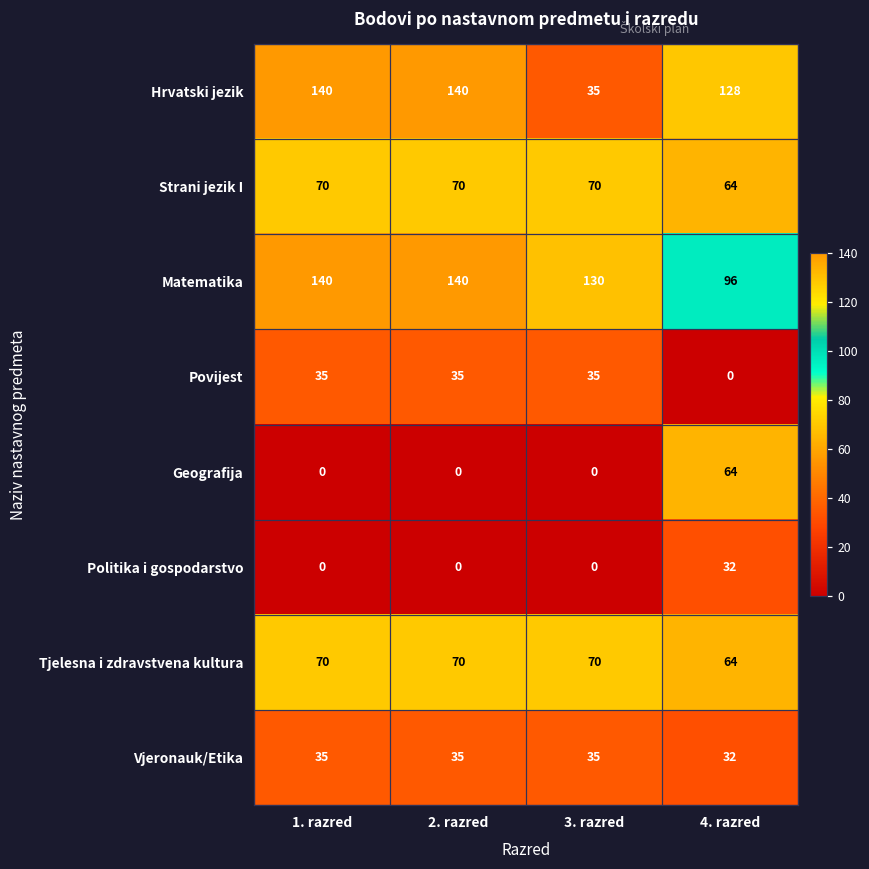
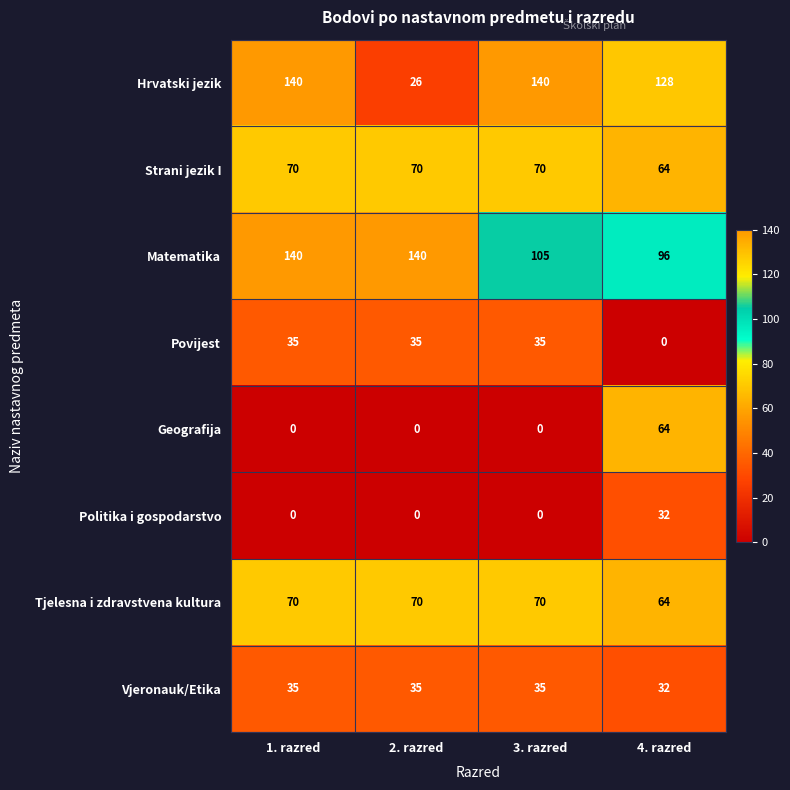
Hrvatski jezik, 2. razred: 140 -> 26
Hrvatski jezik, 3. razred: 35 -> 140
Matematika, 3. razred: 130 -> 105
